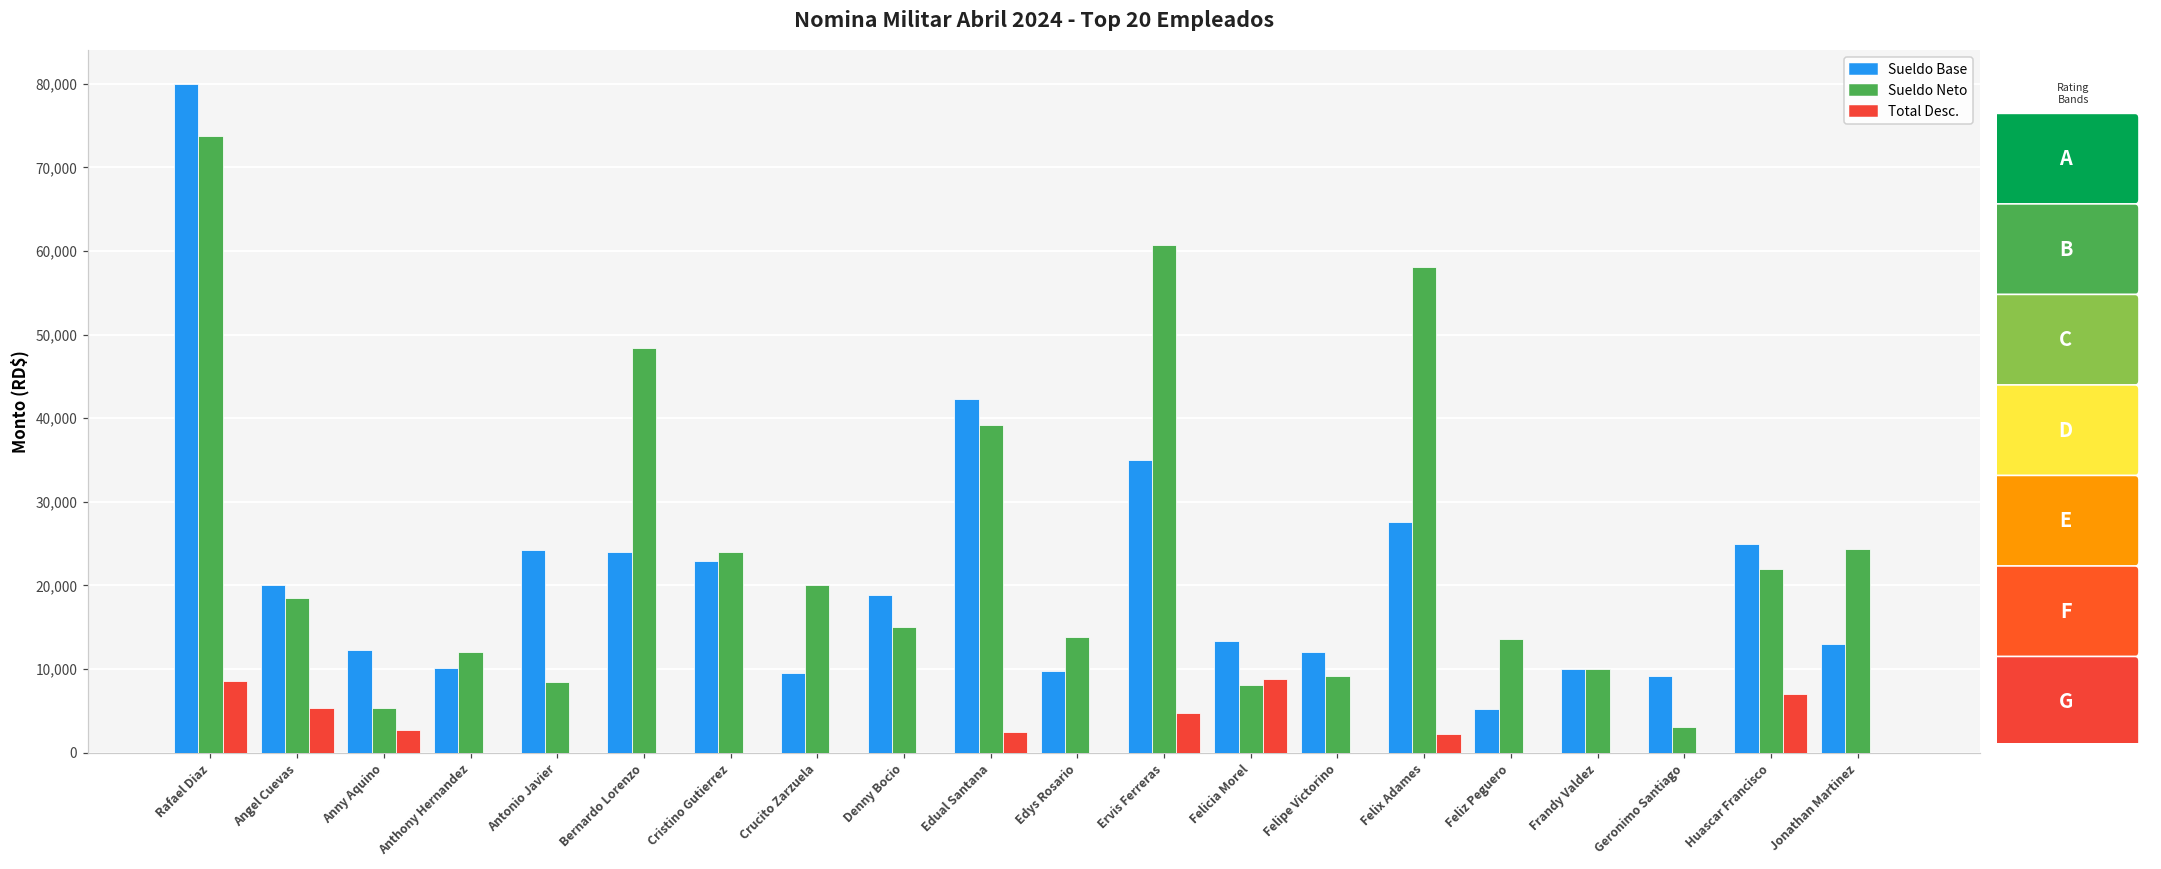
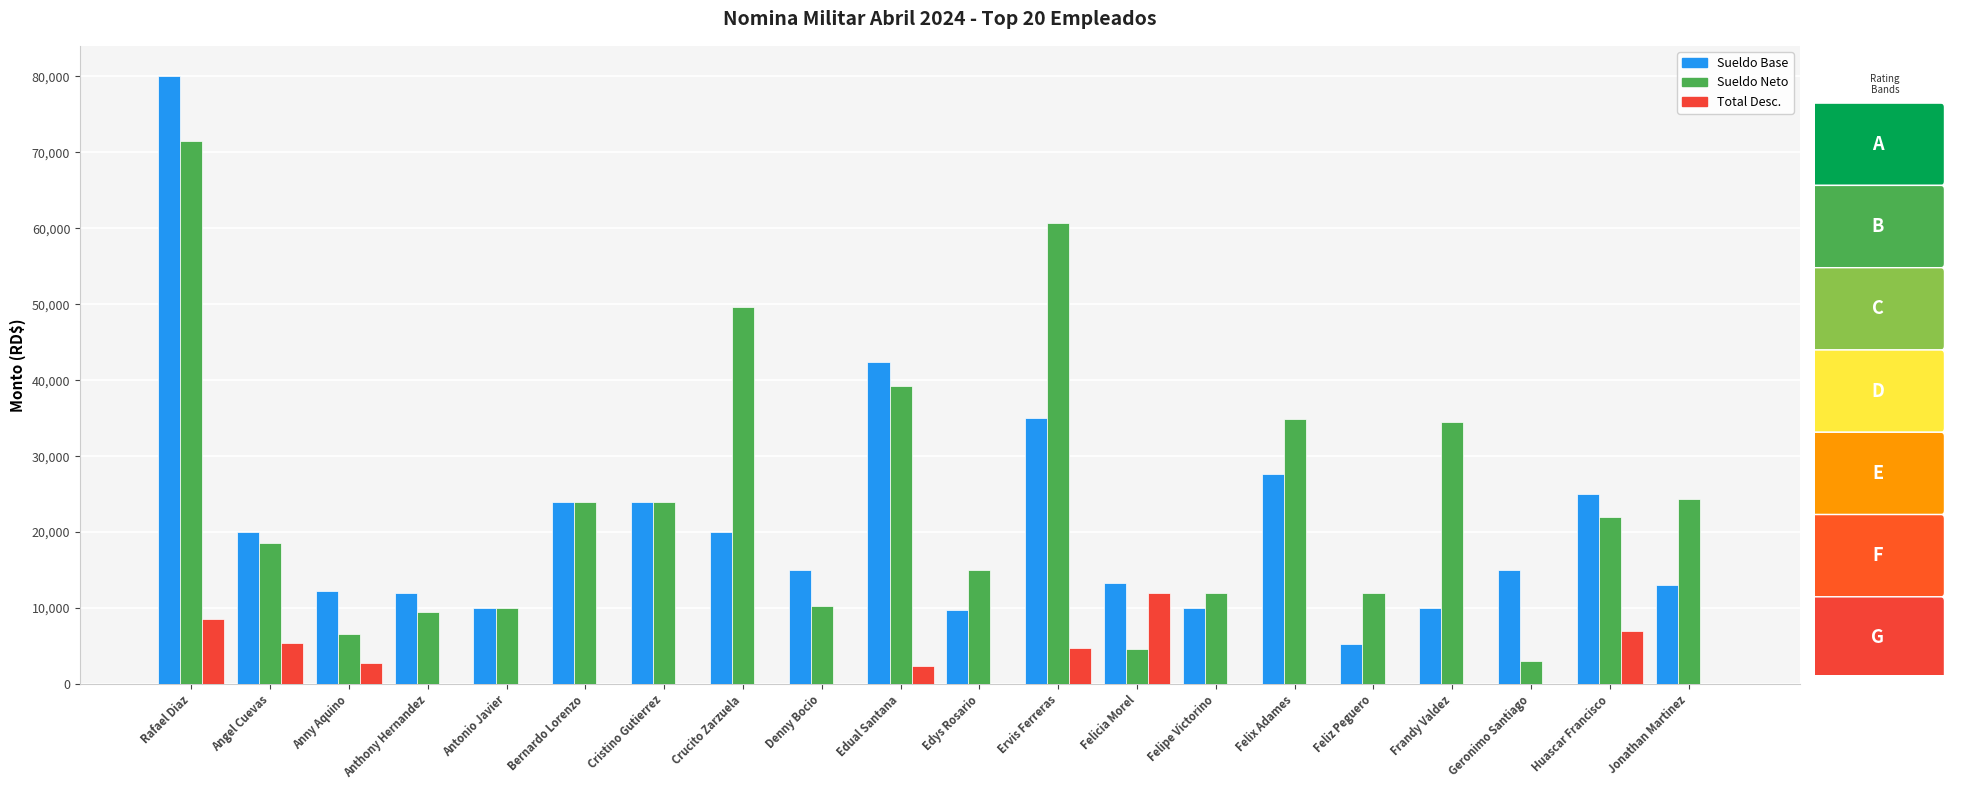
Sueldo Neto, Rafael Diaz: 74,000 -> 71,000
Sueldo Neto, Anny Aquino: 5,000 -> 7,000
Sueldo Base, Anthony Hernandez: 10,000 -> 12,000
Sueldo Neto, Anthony Hernandez: 12,000 -> 10,000
Sueldo Base, Antonio Javier: 24,000 -> 10,000
Sueldo Neto, Antonio Javier: 8,000 -> 10,000
Sueldo Neto, Bernardo Lorenzo: 48,000 -> 24,000
Sueldo Base, Cristino Gutierrez: 23,000 -> 24,000
Sueldo Base, Crucito Zarzuela: 10,000 -> 20,000
Sueldo Neto, Crucito Zarzuela: 20,000 -> 50,000
Sueldo Base, Denny Bocio: 19,000 -> 15,000
Sueldo Neto, Denny Bocio: 15,000 -> 10,000
Sueldo Neto, Edys Rosario: 14,000 -> 15,000
Sueldo Neto, Felicia Morel: 8,000 -> 5,000
Total Desc., Felicia Morel: 9,000 -> 12,000
Sueldo Base, Felipe Victorino: 12,000 -> 10,000
Sueldo Neto, Felipe Victorino: 9,000 -> 12,000
Sueldo Neto, Felix Adames: 58,000 -> 35,000
Total Desc., Felix Adames: 2,000 -> 0
Sueldo Neto, Feliz Peguero: 14,000 -> 12,000
Sueldo Neto, Frandy Valdez: 10,000 -> 34,000
Sueldo Base, Geronimo Santiago: 9,000 -> 15,000
